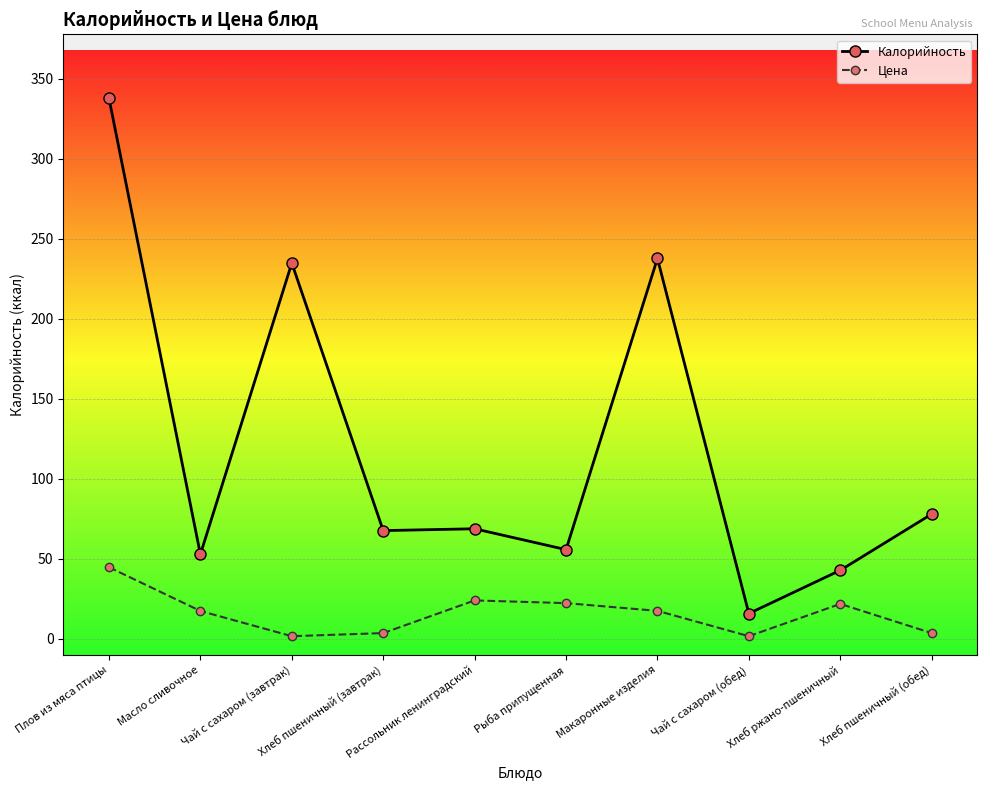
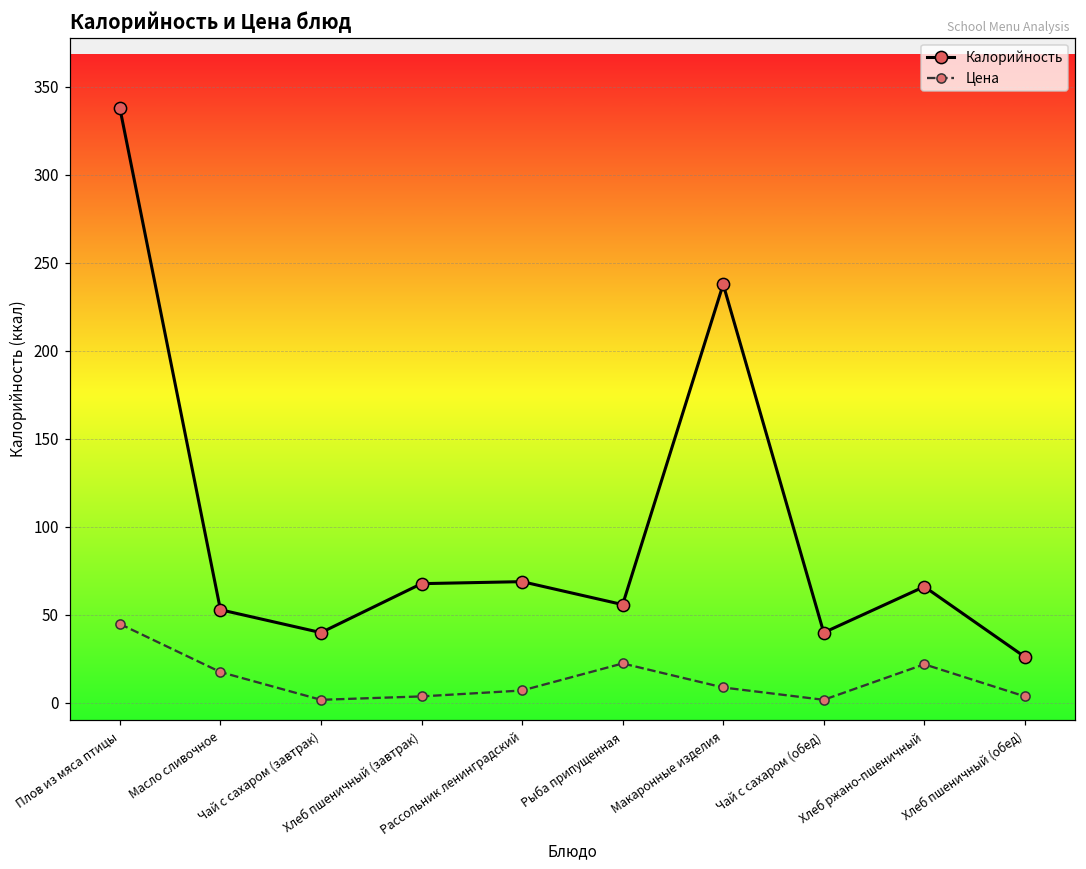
Калорийность, Чай с сахаром (завтрак): 235 -> 40
Цена, Рассольник ленинградский: 24 -> 7
Цена, Макаронные изделия: 18 -> 9
Калорийность, Чай с сахаром (обед): 16 -> 40
Калорийность, Хлеб ржано-пшеничный: 43 -> 66
Калорийность, Хлеб пшеничный (обед): 78 -> 26
